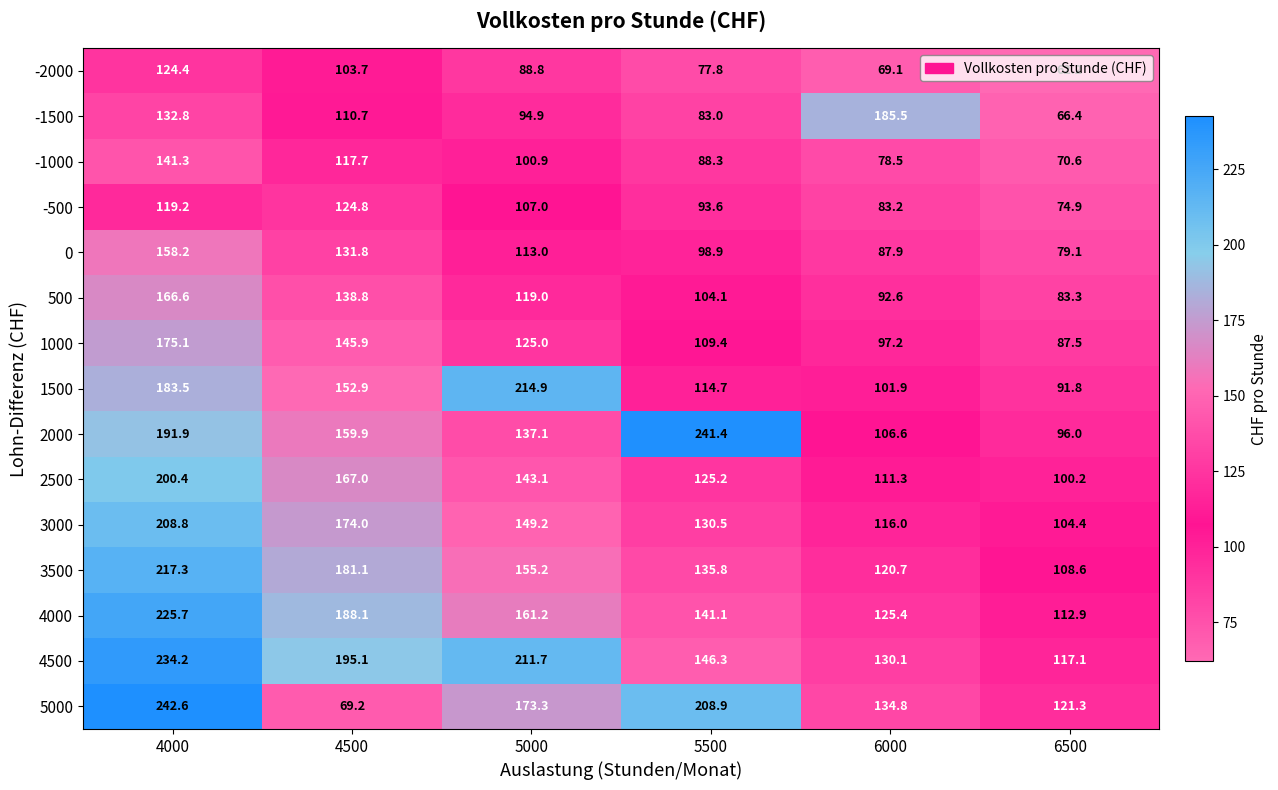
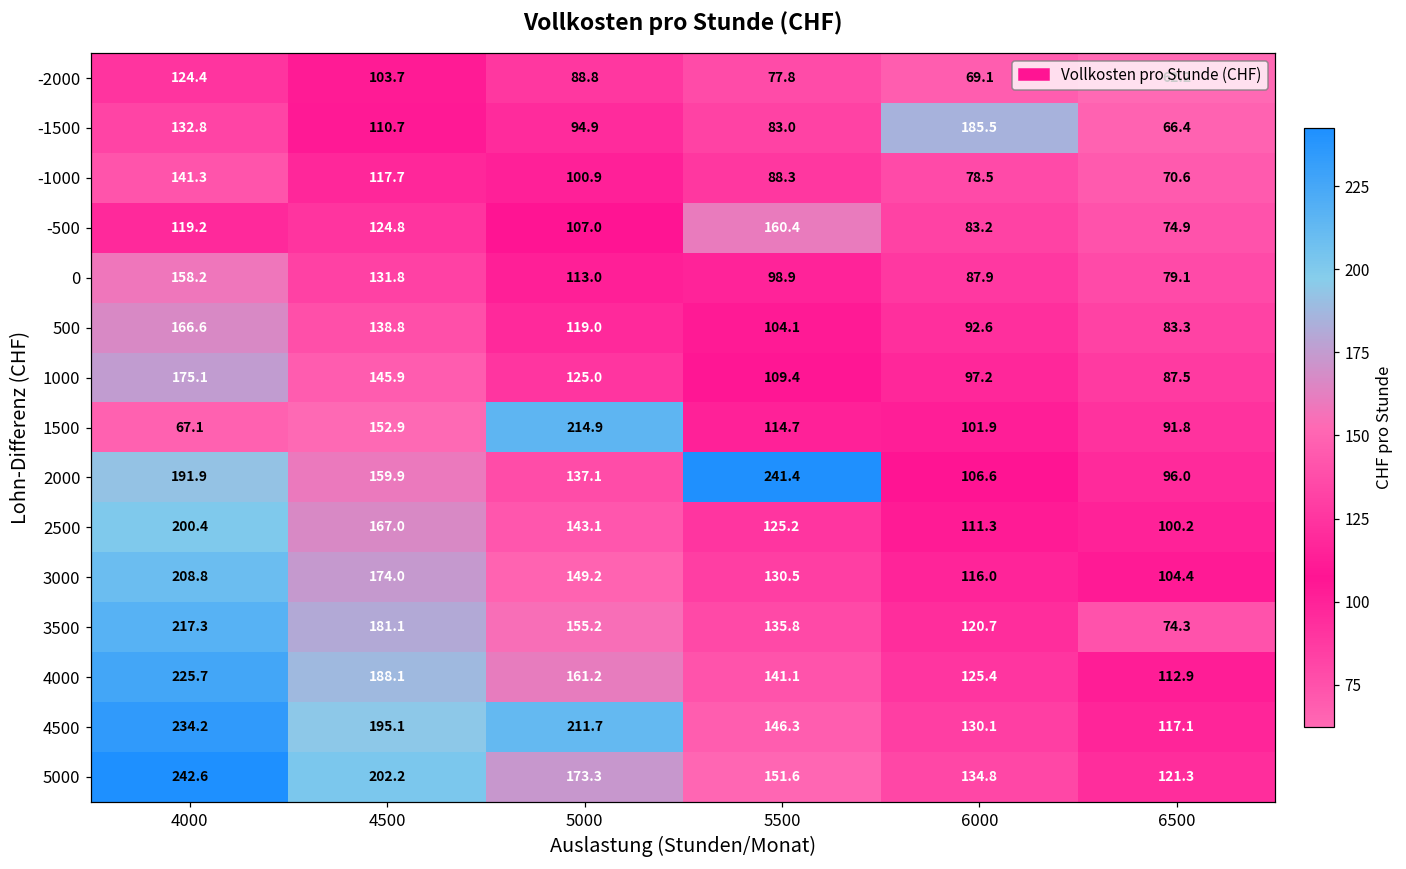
-500, 5500: 93.6 -> 160.4
1500, 4000: 183.5 -> 67.1
3500, 6500: 108.6 -> 74.3
5000, 4500: 69.2 -> 202.2
5000, 5500: 208.9 -> 151.6
